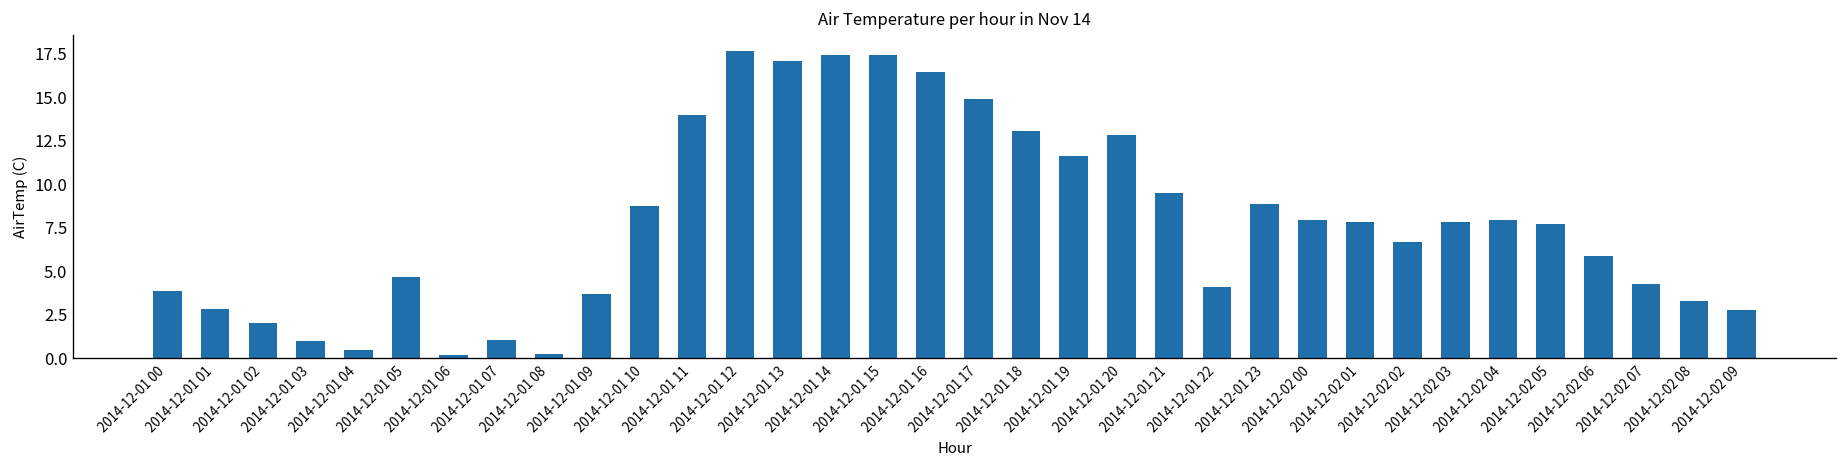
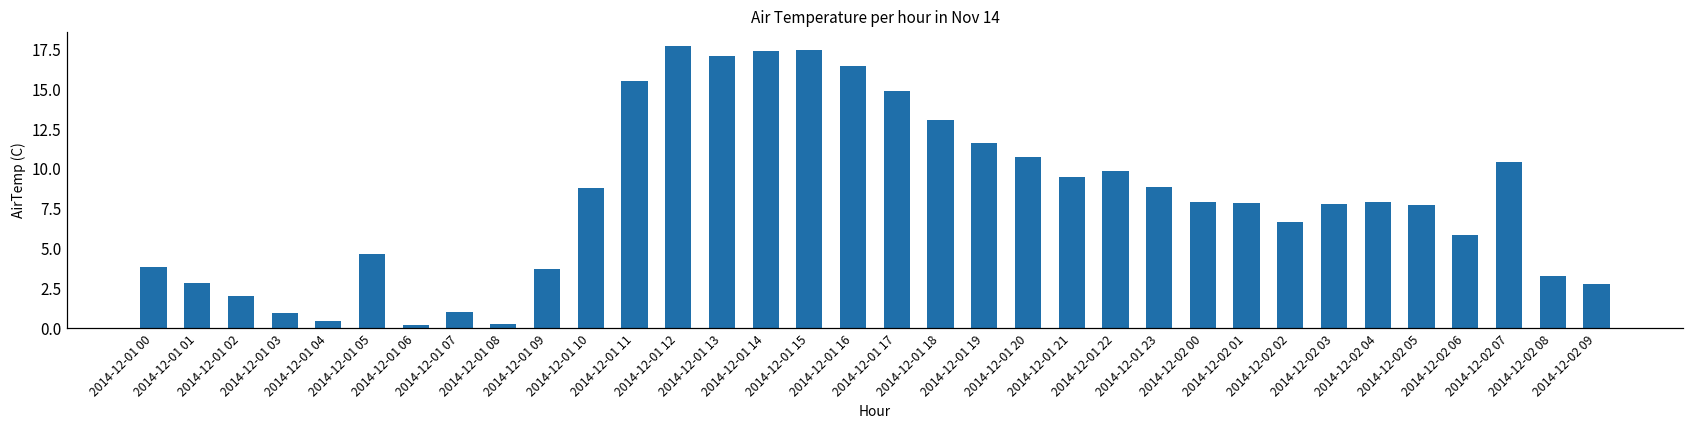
2014-12-01 11: 14.0 -> 15.5
2014-12-01 20: 12.9 -> 10.7
2014-12-01 22: 4.1 -> 9.9
2014-12-02 07: 4.3 -> 10.4
